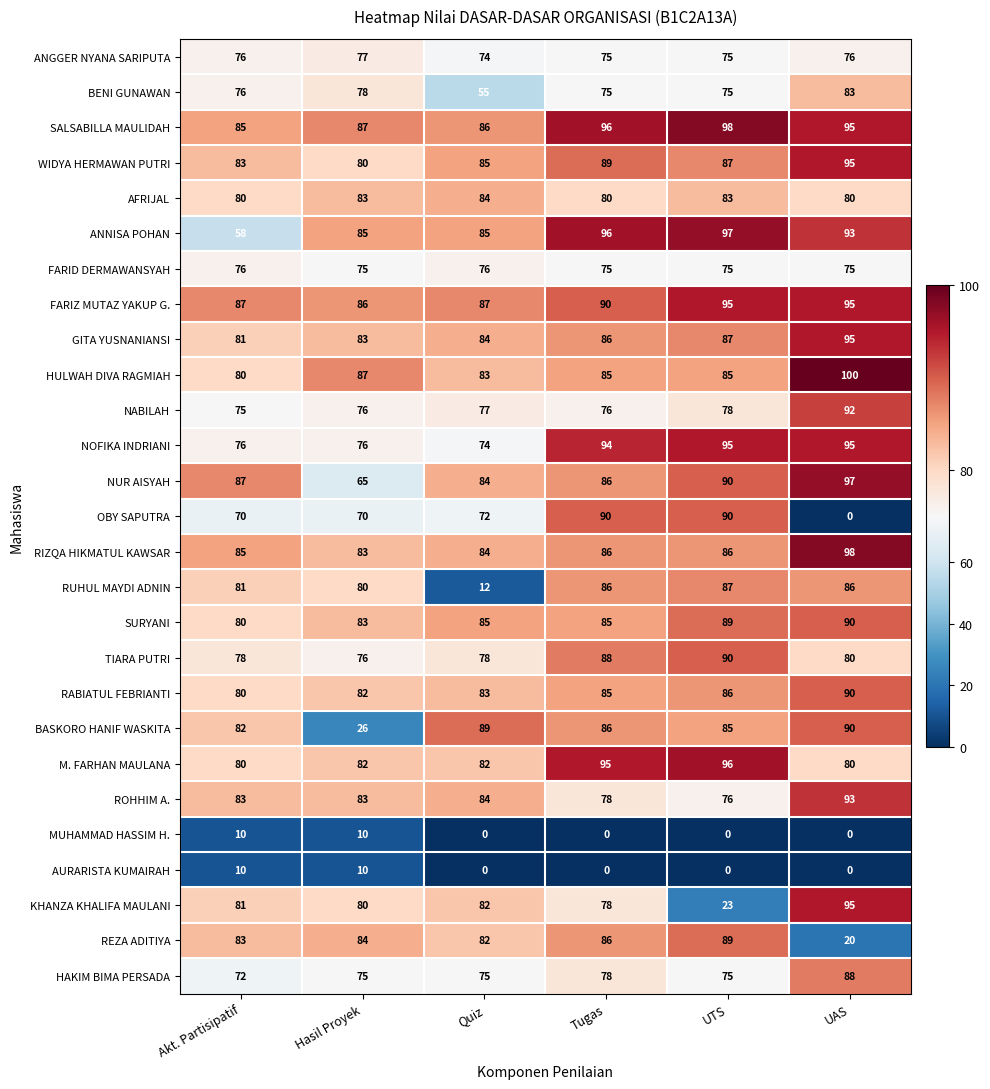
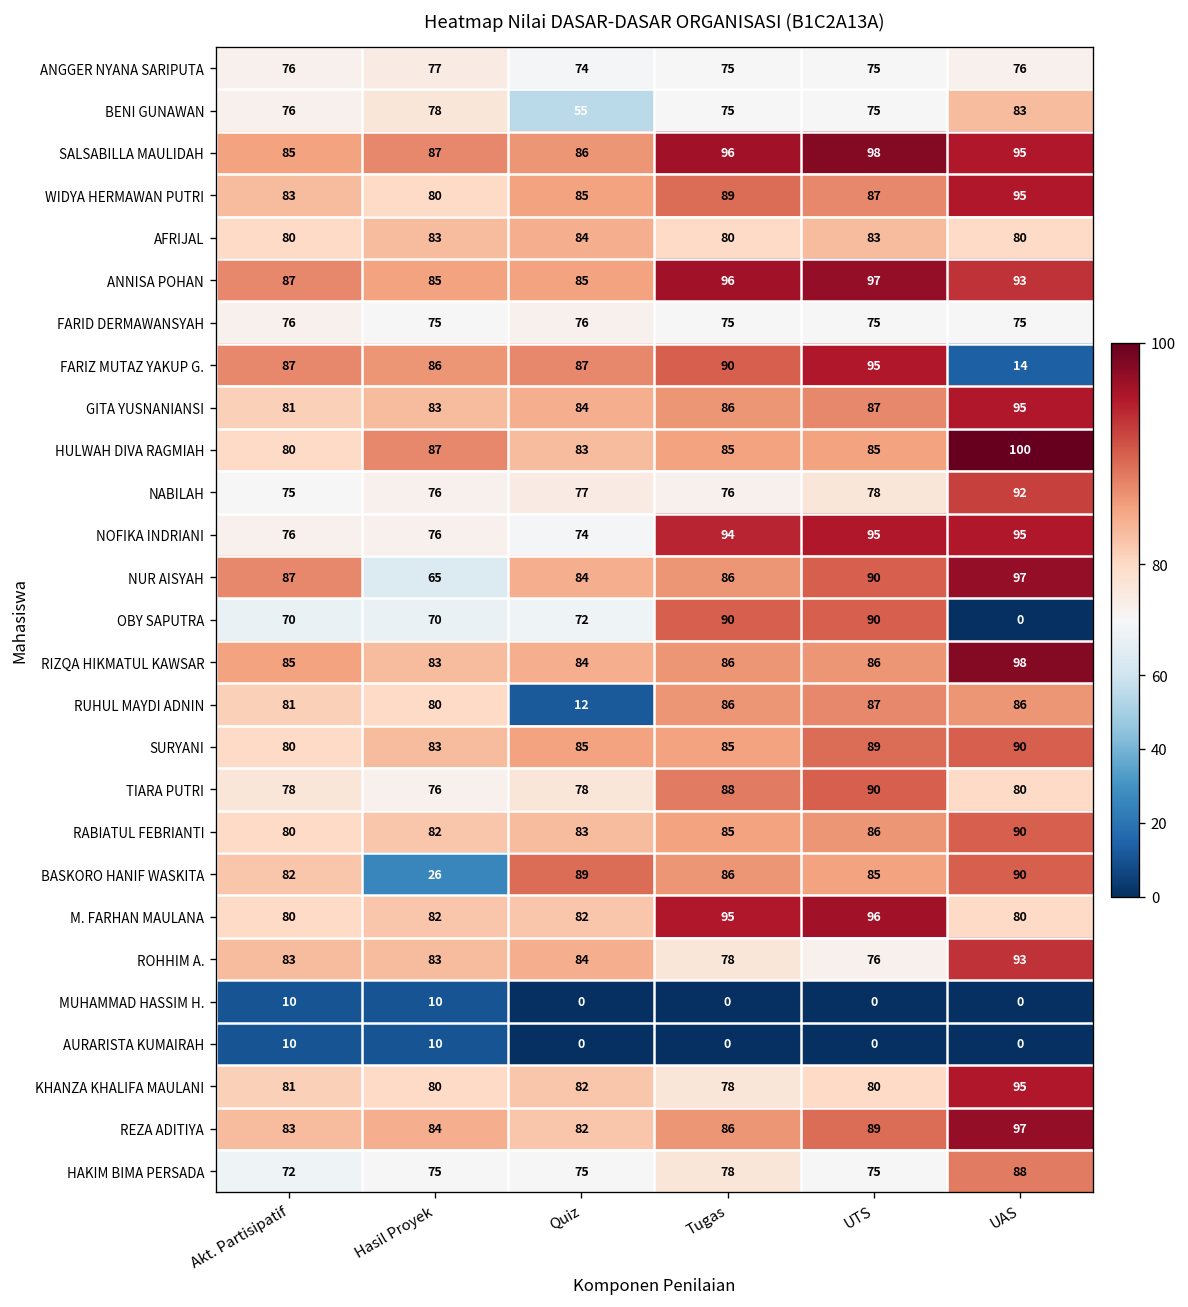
ANNISA POHAN, Akt. Partisipatif: 58 -> 87
FARIZ MUTAZ YAKUP G., UAS: 95 -> 14
KHANZA KHALIFA MAULANI, UTS: 23 -> 80
REZA ADITIYA, UAS: 20 -> 97
